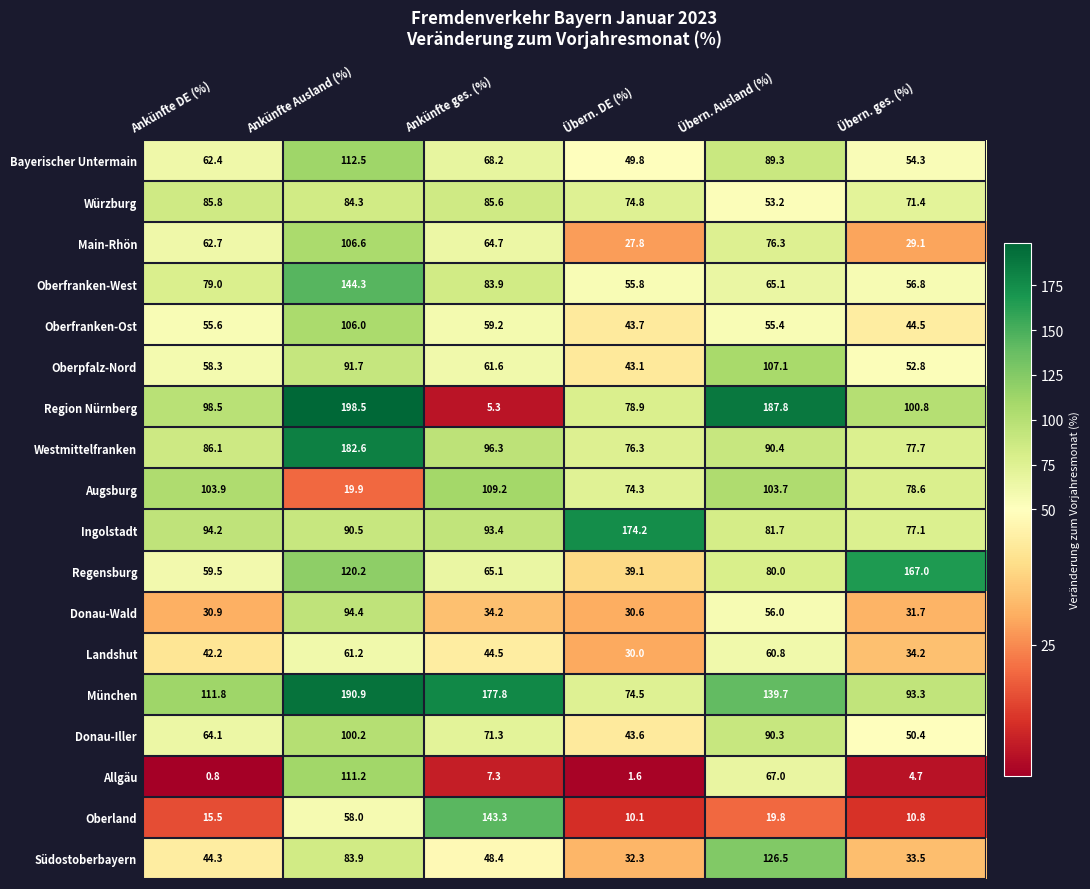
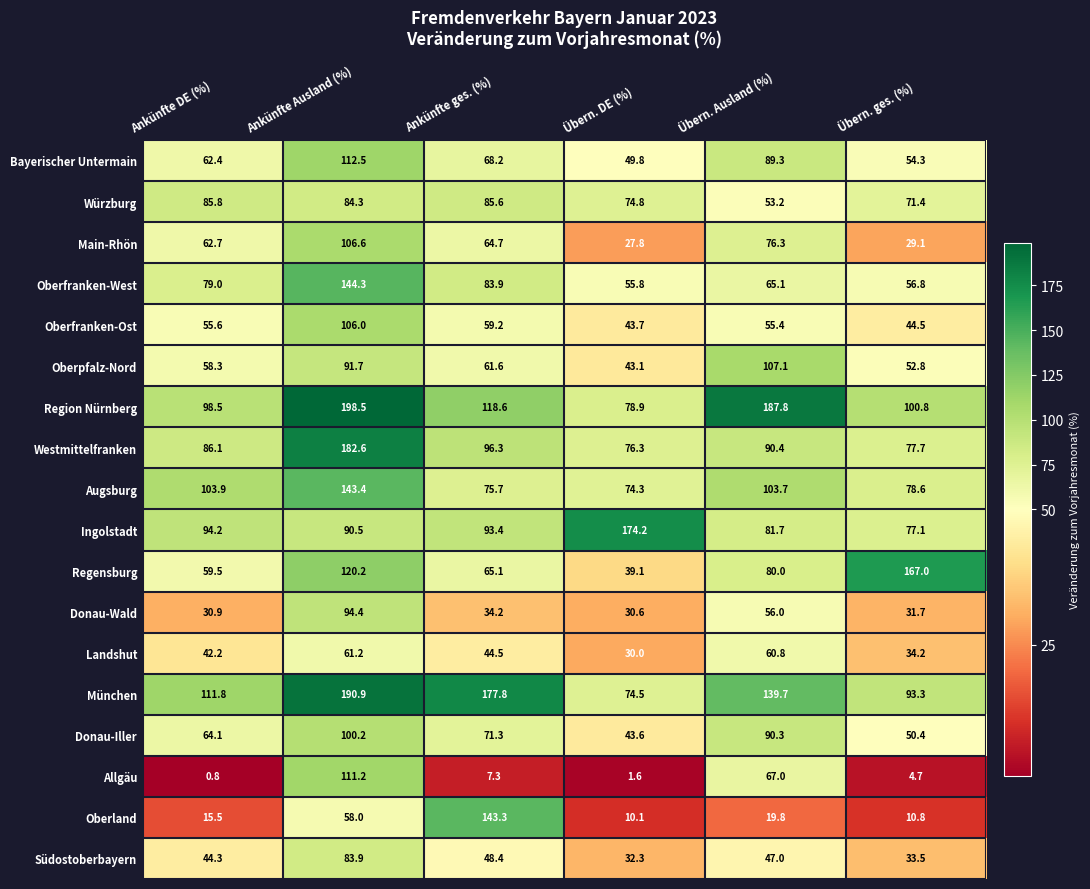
Region Nürnberg, Ankünfte ges. (%): 5.3 -> 118.6
Augsburg, Ankünfte Ausland (%): 19.9 -> 143.4
Augsburg, Ankünfte ges. (%): 109.2 -> 75.7
Südostoberbayern, Übern. Ausland (%): 126.5 -> 47.0
